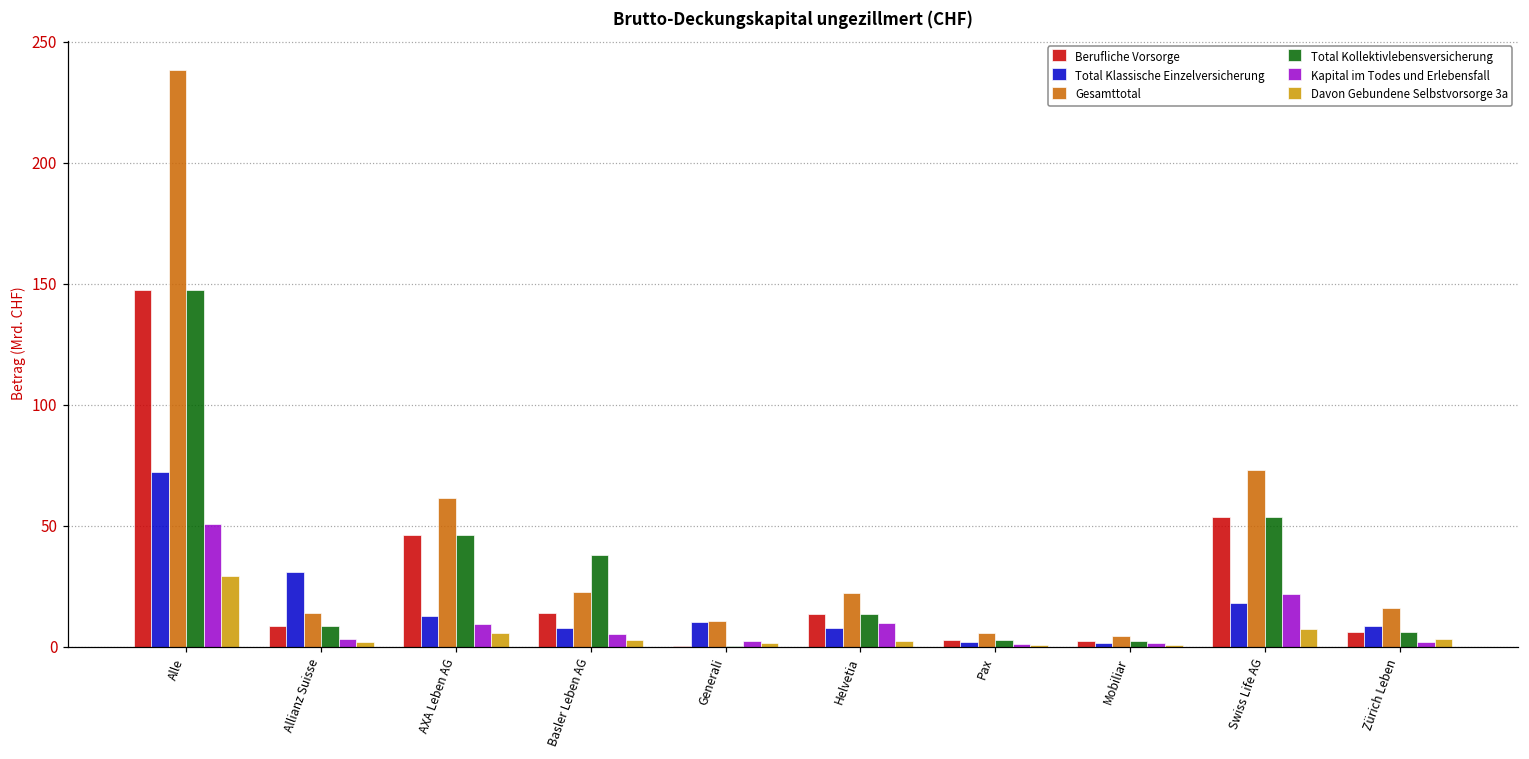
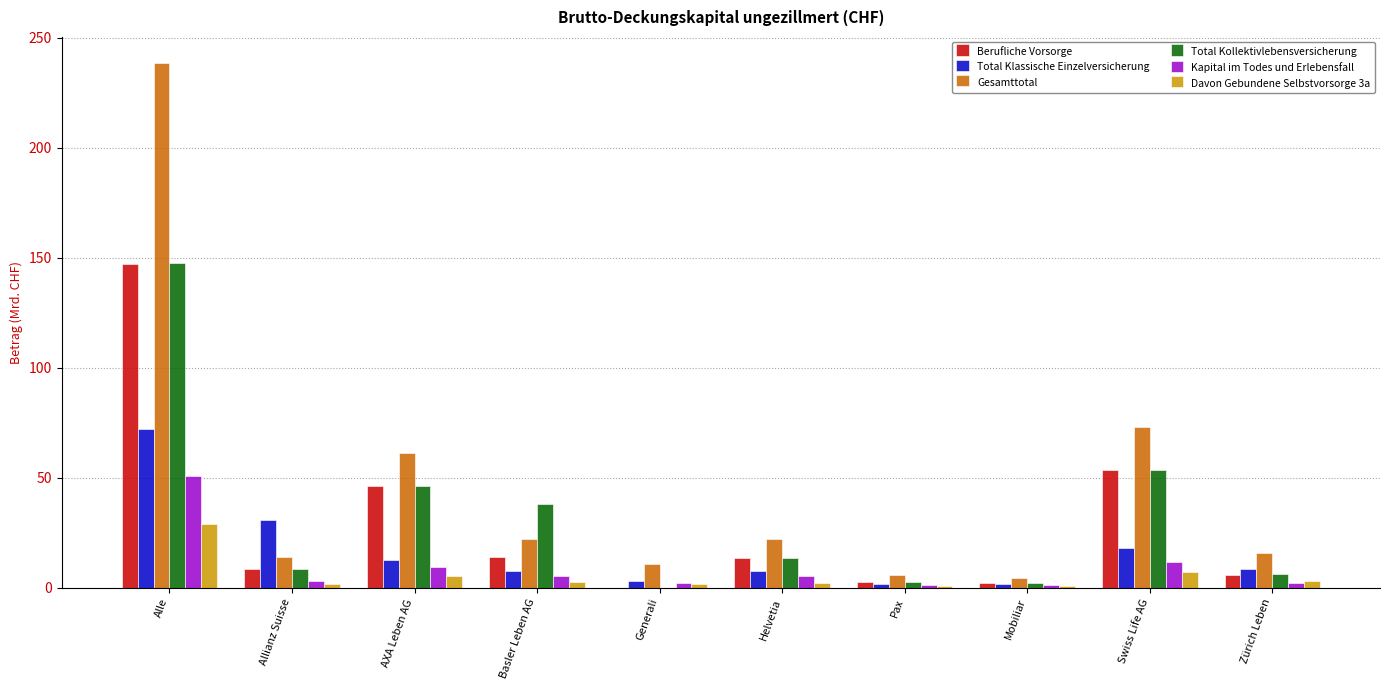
Total Klassische Einzelversicherung, Generali: 10 -> 3
Kapital im Todes und Erlebensfall, Helvetia: 10 -> 5
Kapital im Todes und Erlebensfall, Swiss Life AG: 22 -> 12
